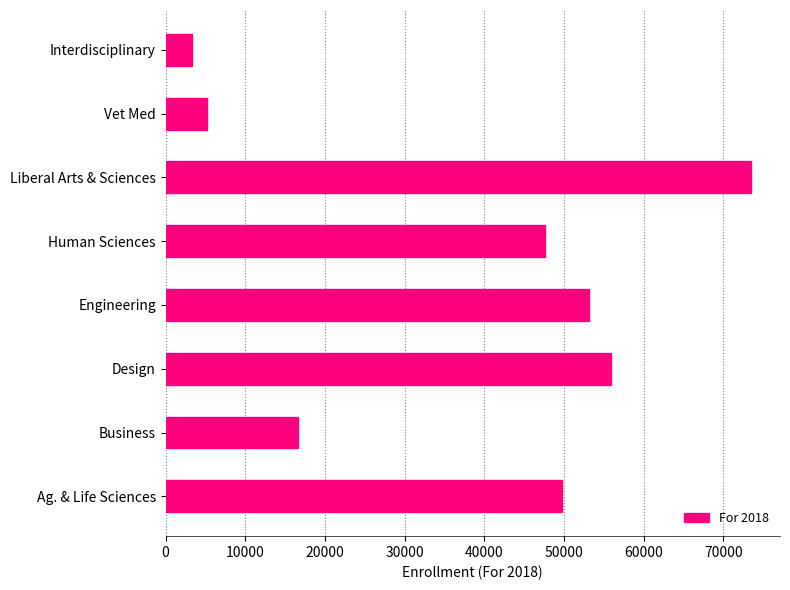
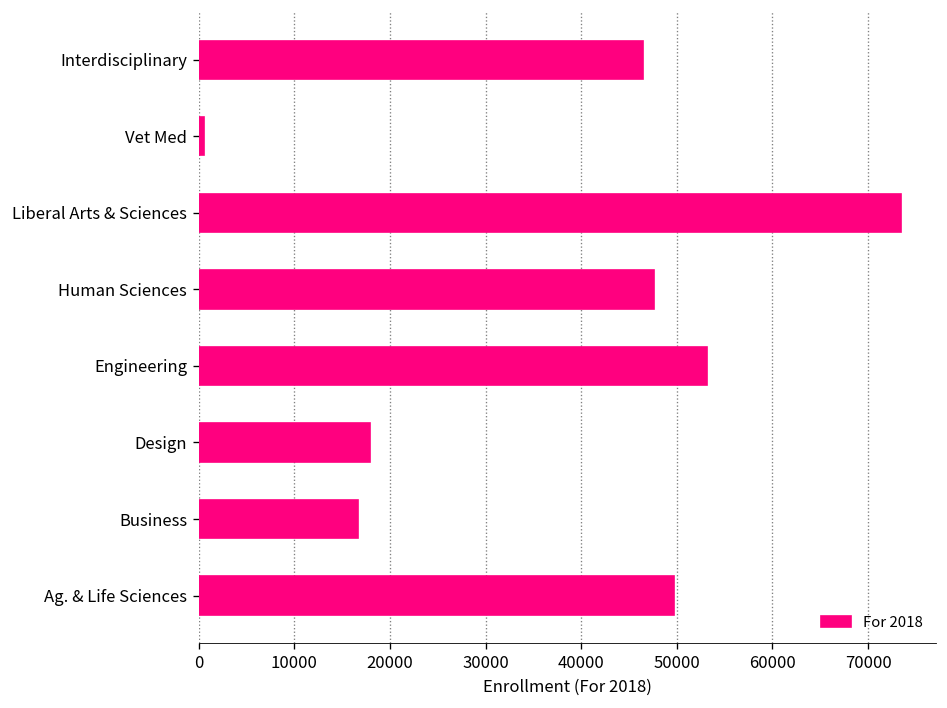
Interdisciplinary: 3000 -> 46000
Vet Med: 5000 -> 1000
Design: 56000 -> 18000
